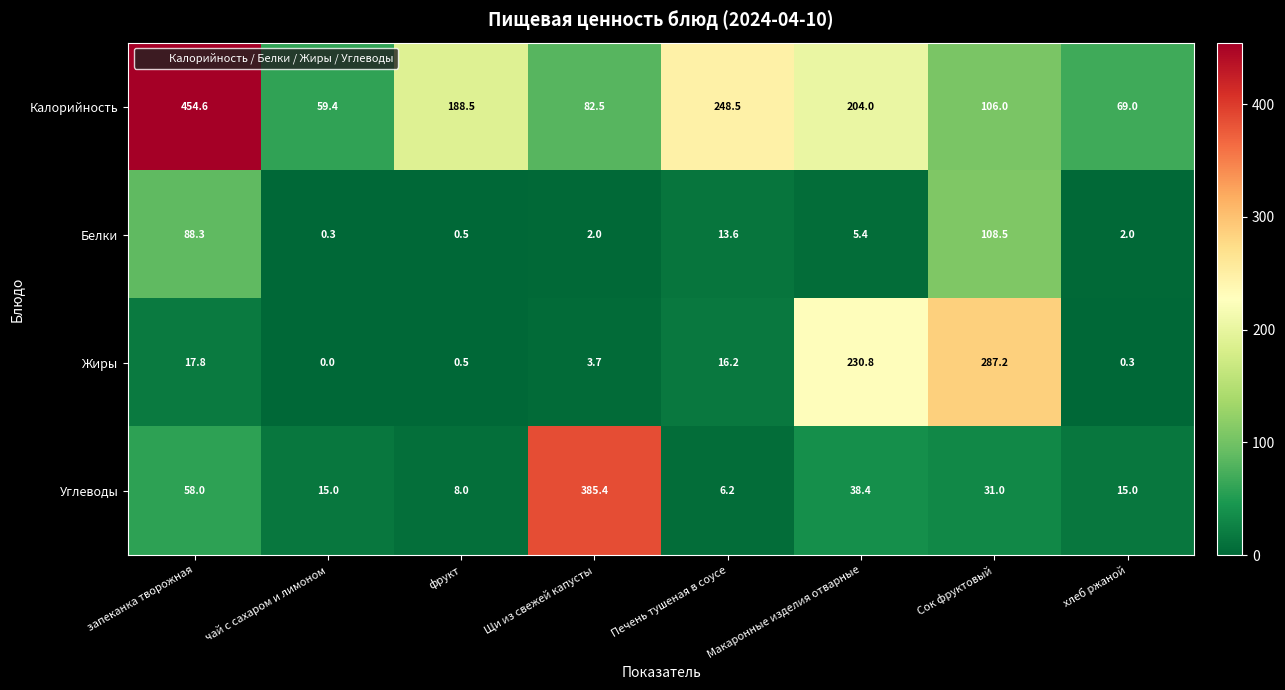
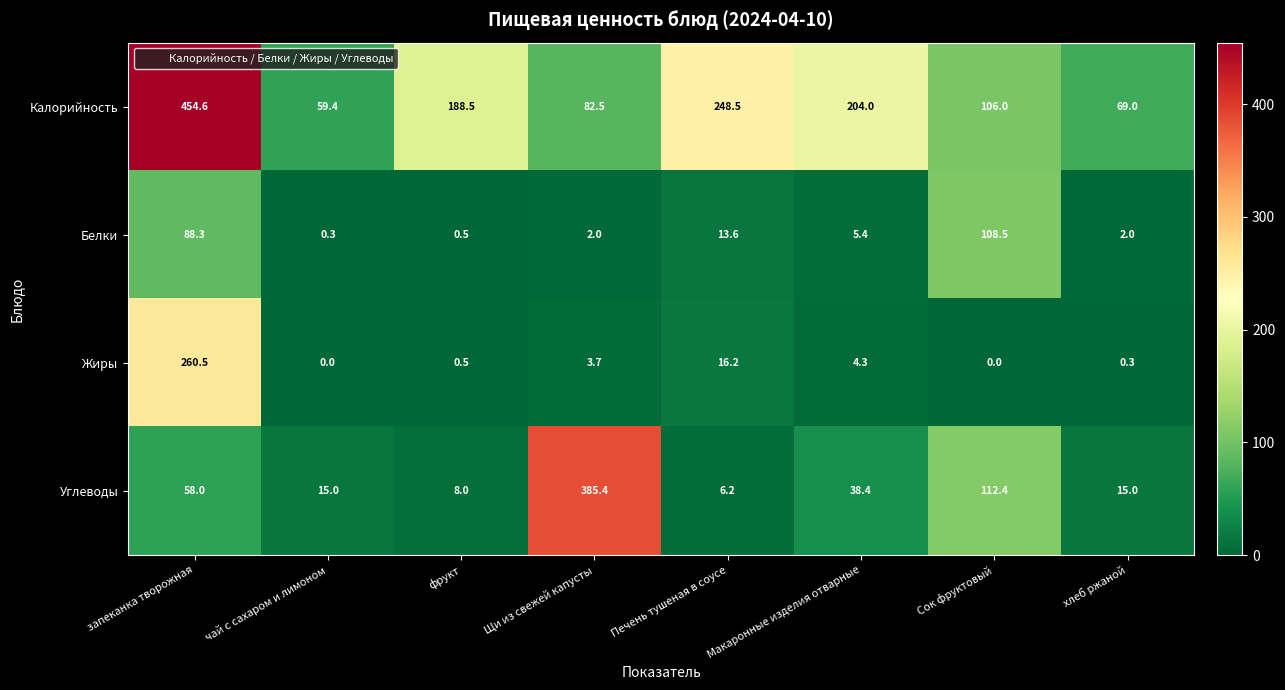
Жиры, запеканка творожная: 17.8 -> 260.5
Жиры, Макаронные изделия отварные: 230.8 -> 4.3
Жиры, Сок фруктовый: 287.2 -> 0.0
Углеводы, Сок фруктовый: 31.0 -> 112.4
